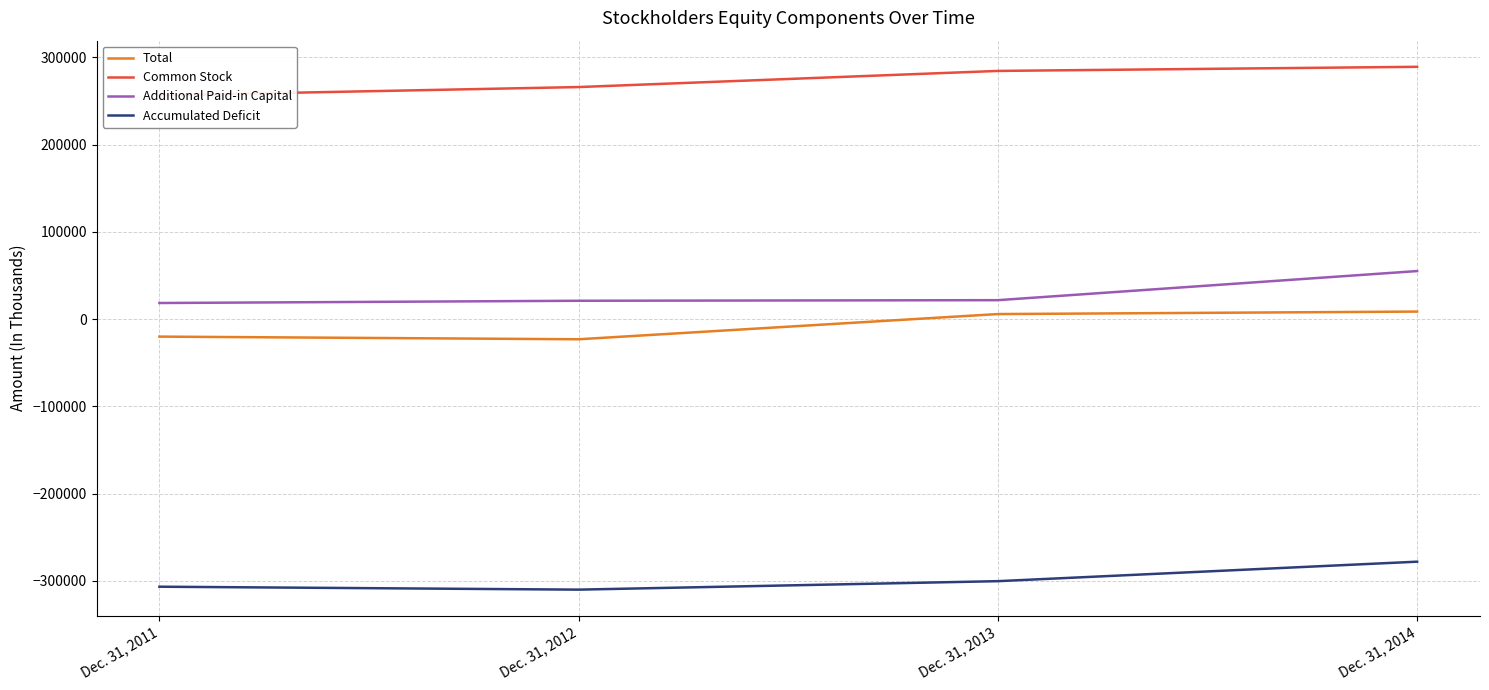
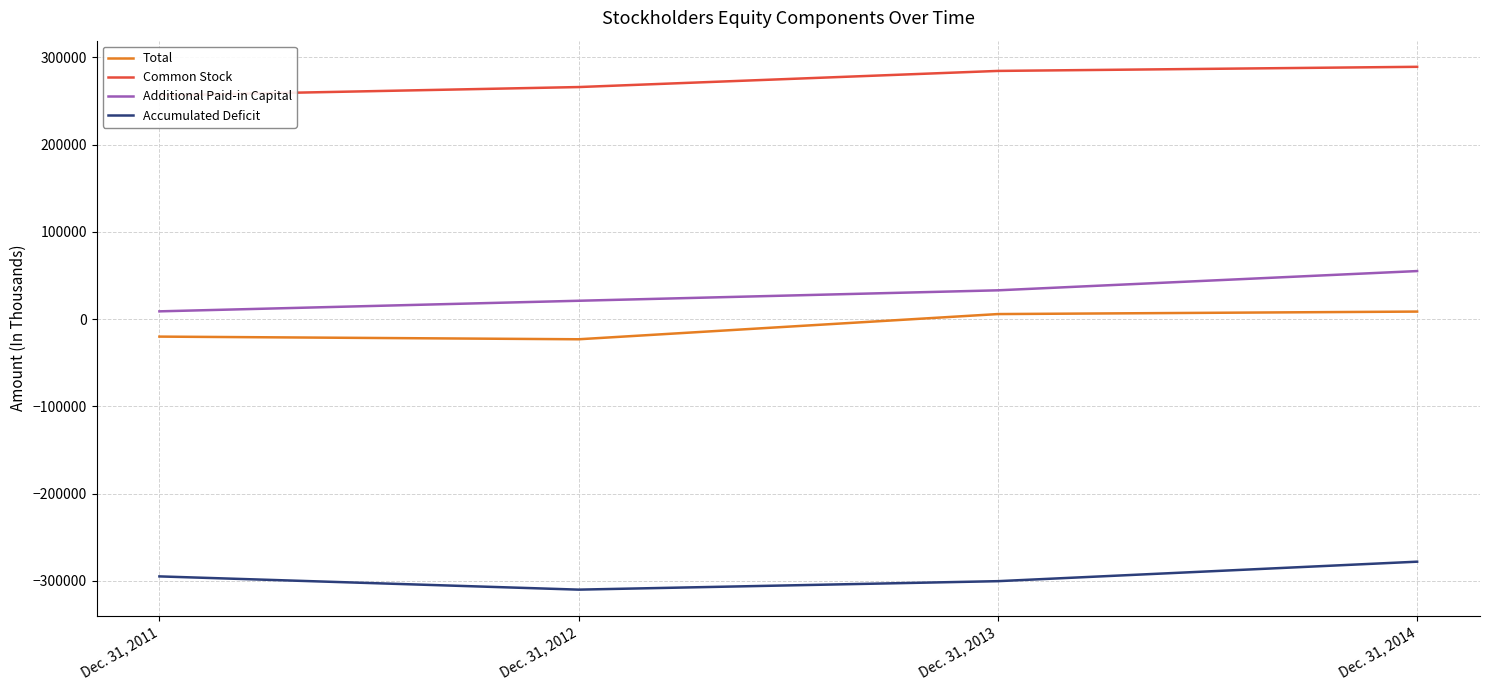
Additional Paid-in Capital, Dec. 31, 2011: 20000 -> 10000
Accumulated Deficit, Dec. 31, 2011: -310000 -> -290000
Additional Paid-in Capital, Dec. 31, 2013: 20000 -> 30000
